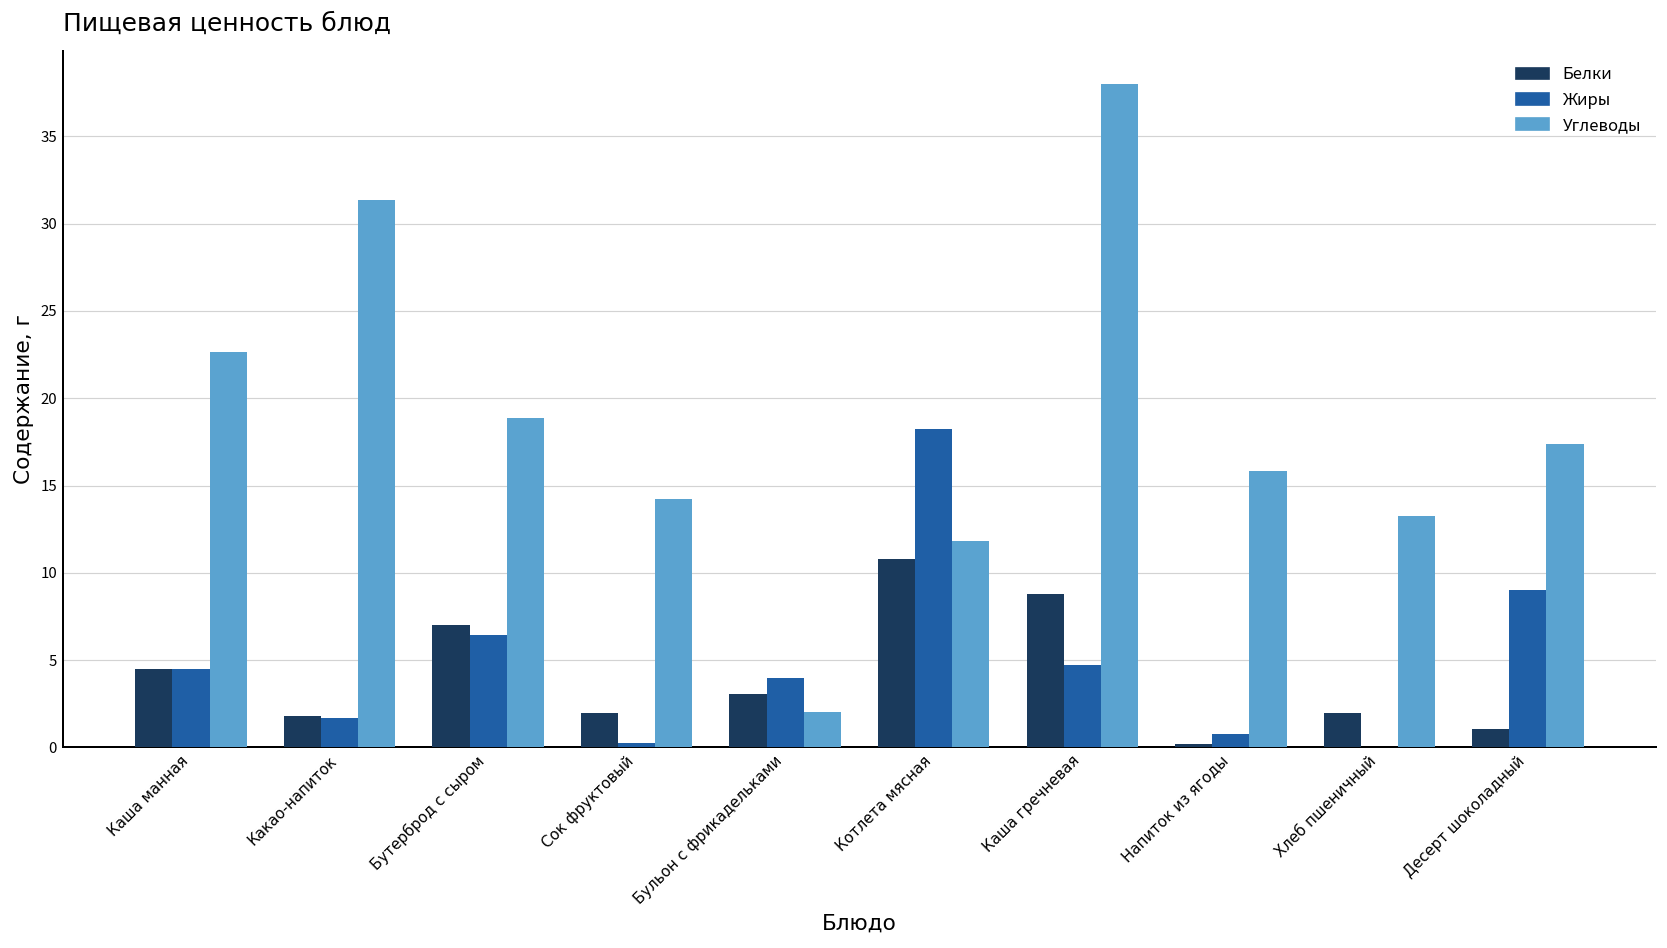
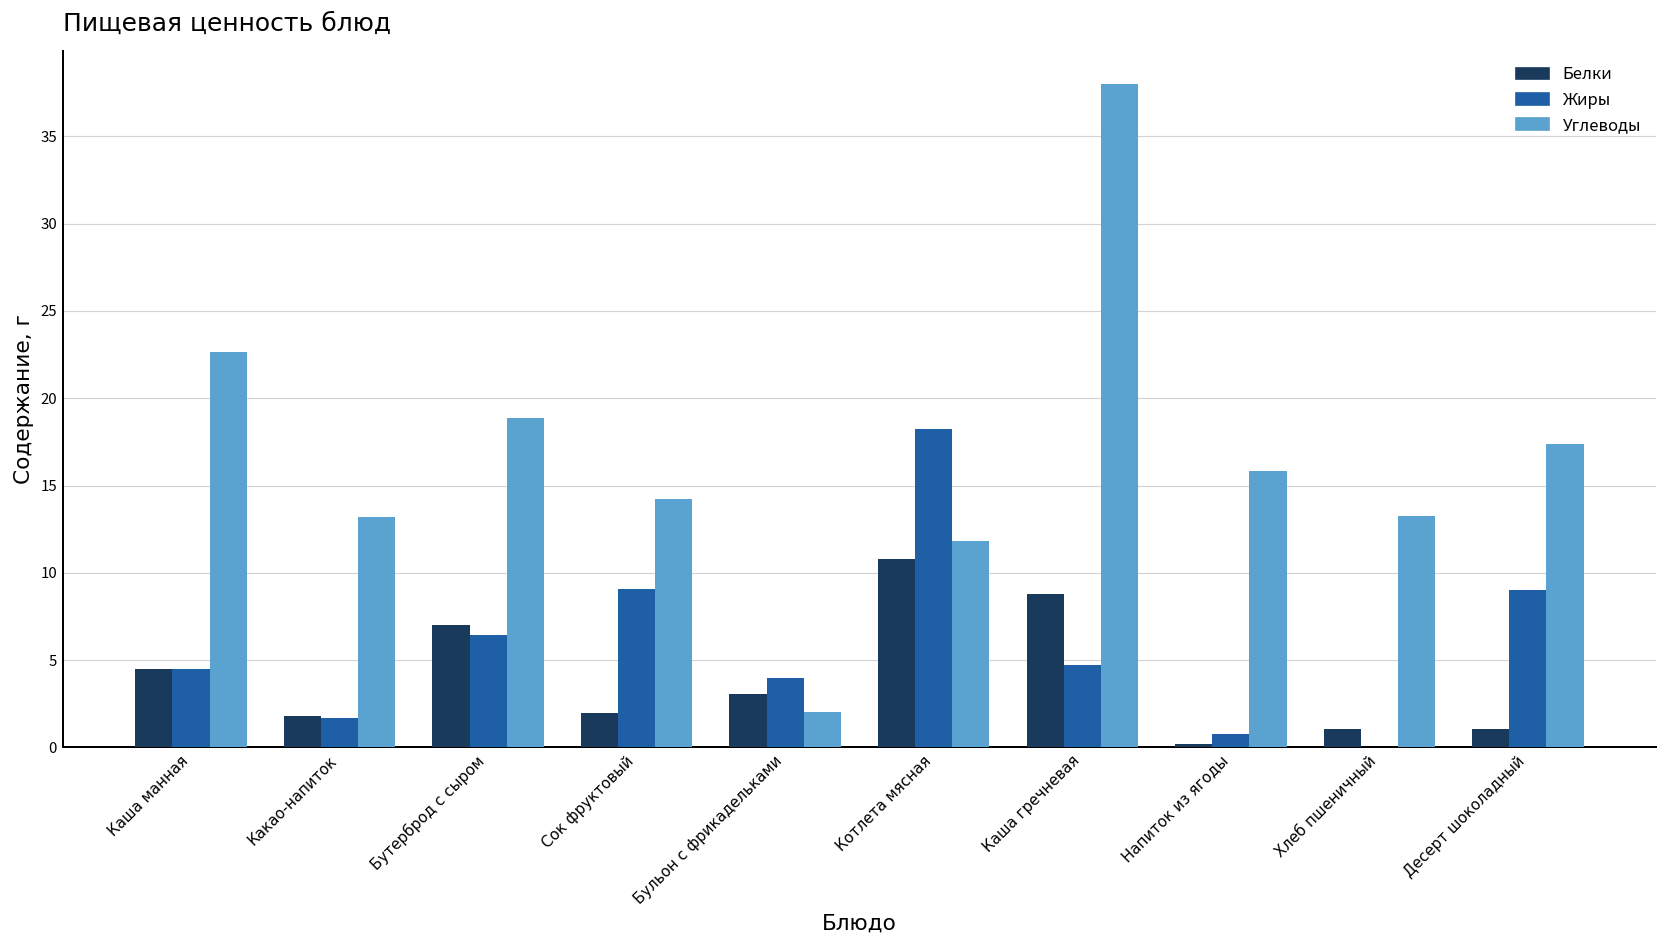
Углеводы, Какао-напиток: 31.3 -> 13.2
Жиры, Сок фруктовый: 0.3 -> 9.1
Белки, Хлеб пшеничный: 2.0 -> 1.1
